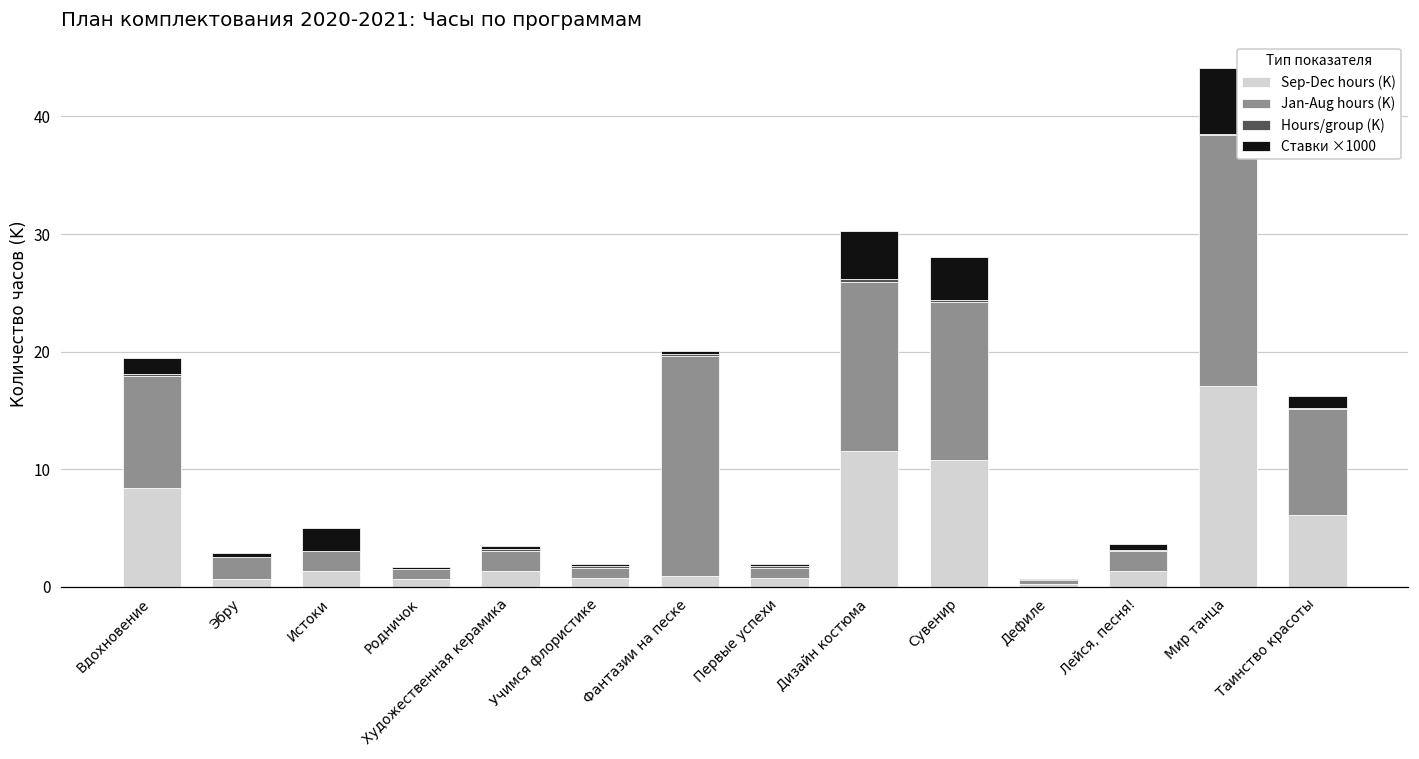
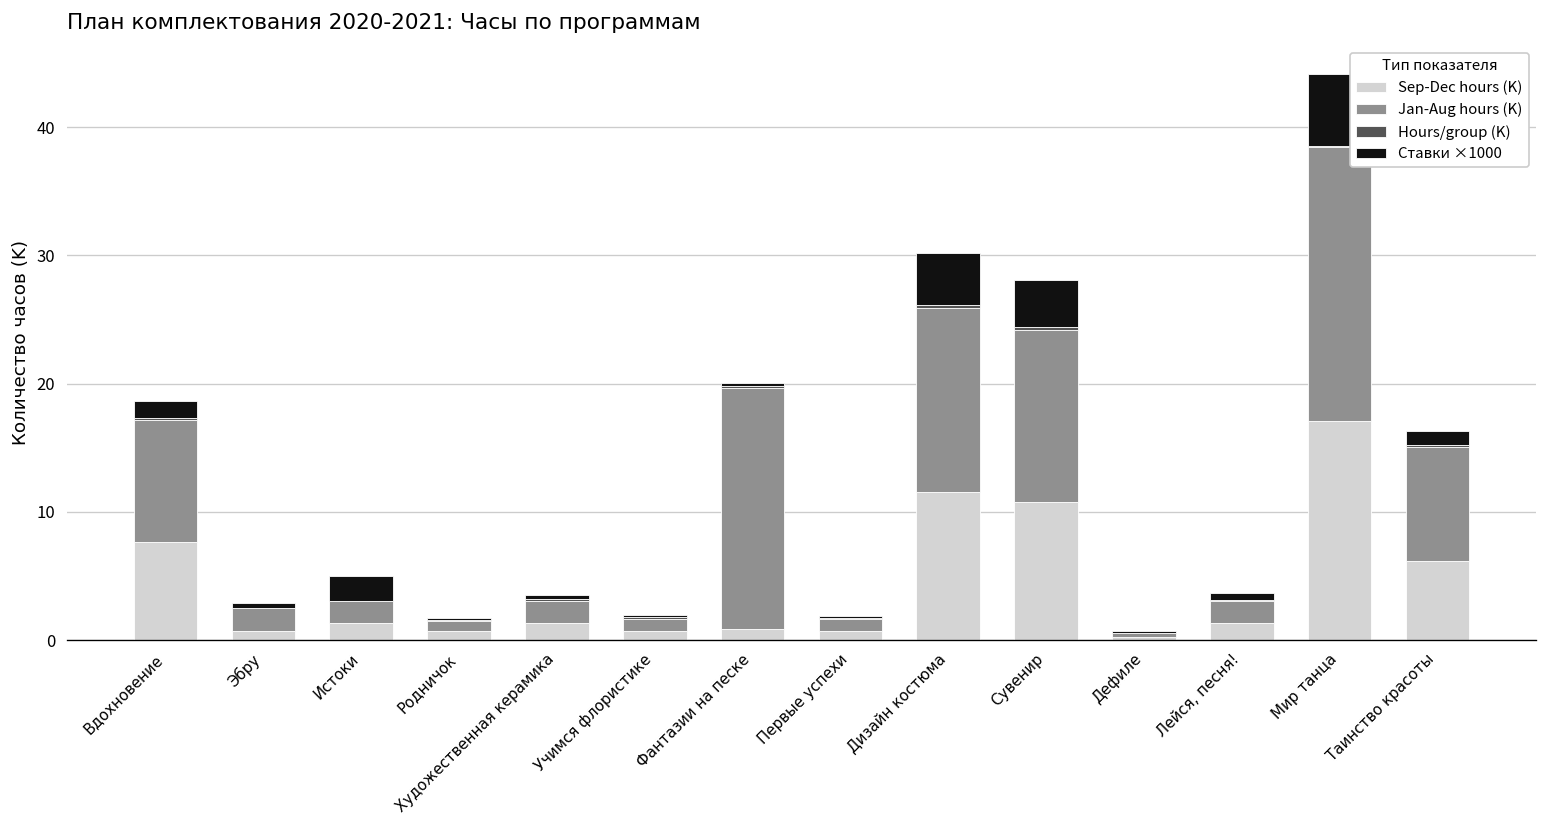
Sep-Dec hours (K), Вдохновение: 8.4 -> 7.6
